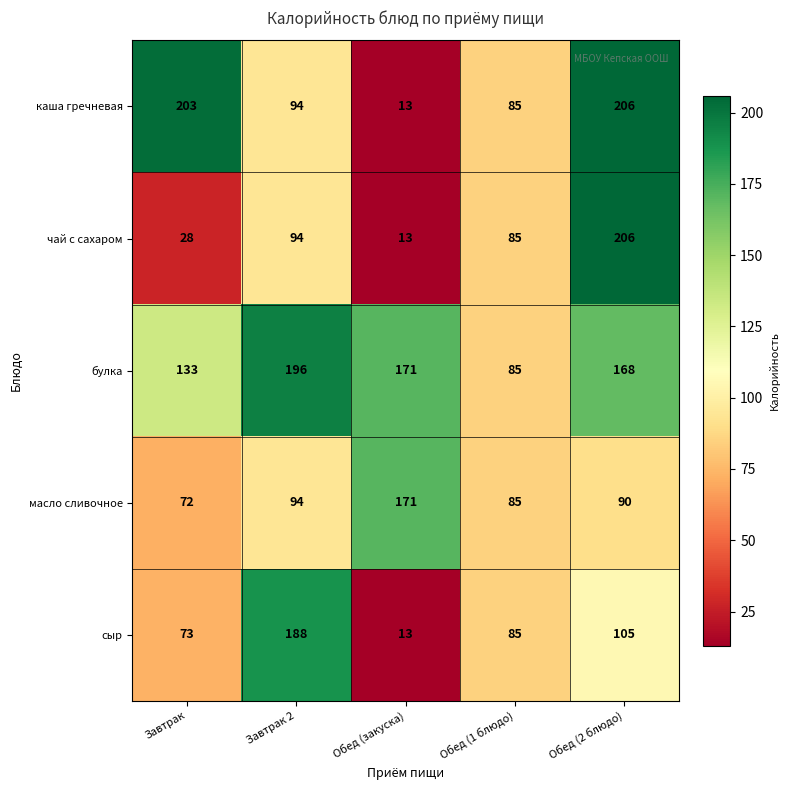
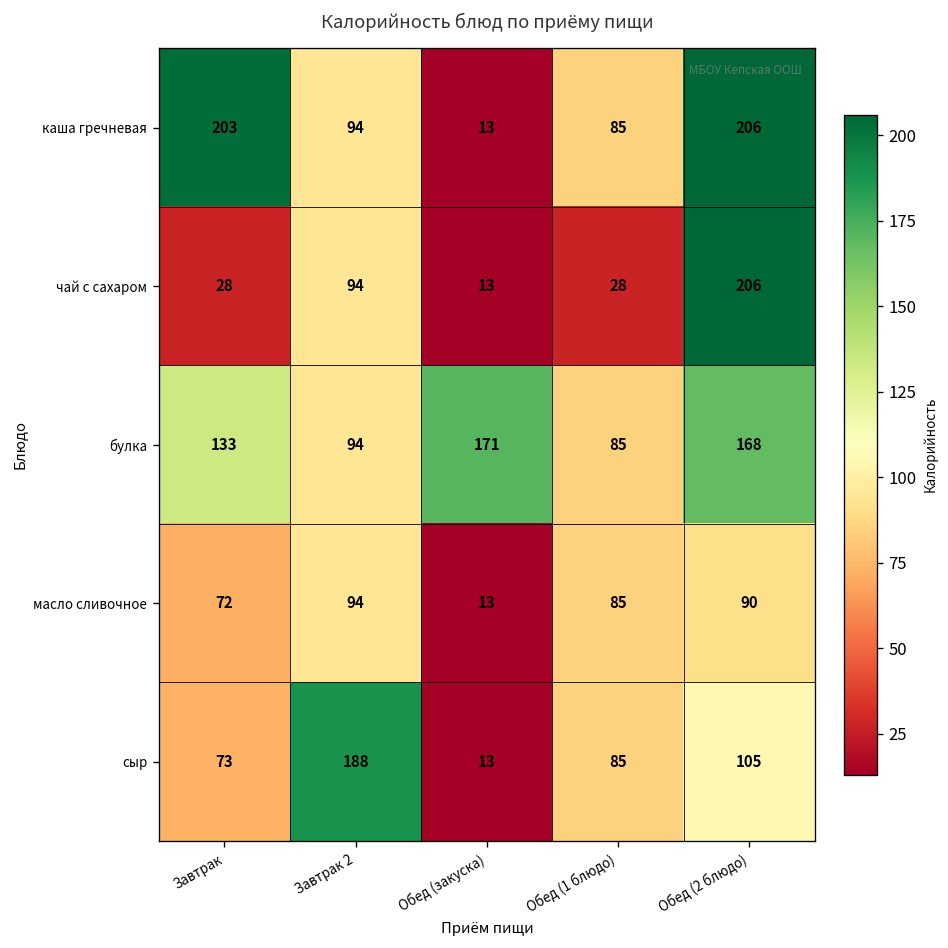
чай с сахаром, Обед (1 блюдо): 85 -> 28
булка, Завтрак 2: 196 -> 94
масло сливочное, Обед (закуска): 171 -> 13
